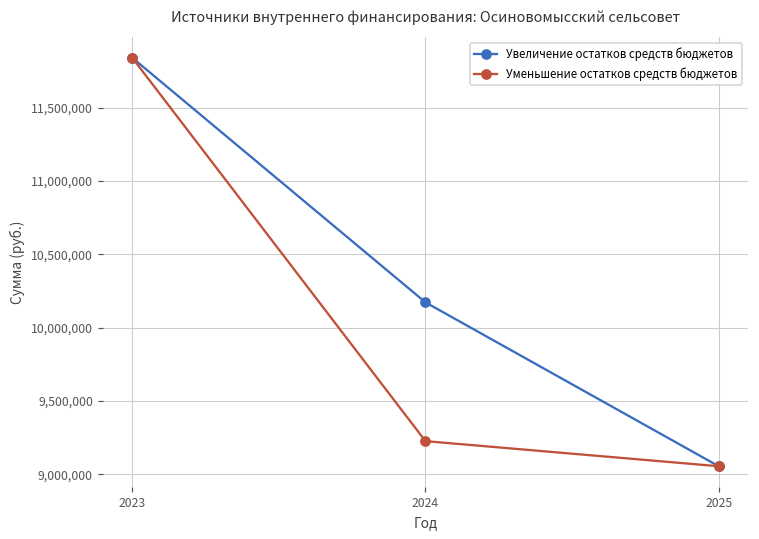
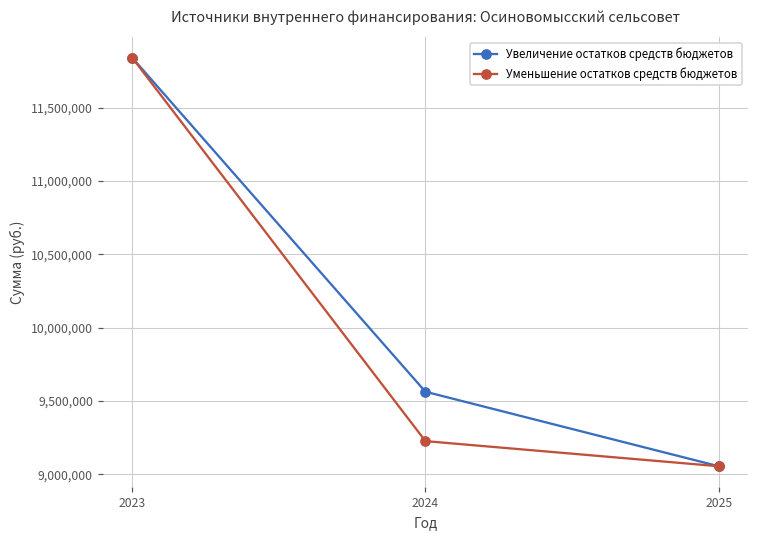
Увеличение остатков средств бюджетов, 2024: 10,170,000 -> 9,560,000
